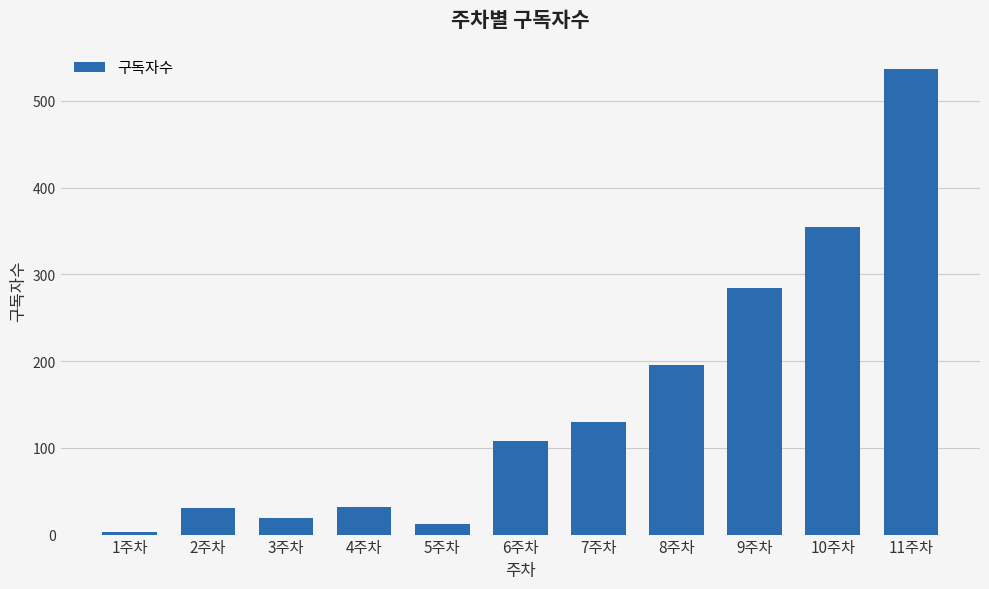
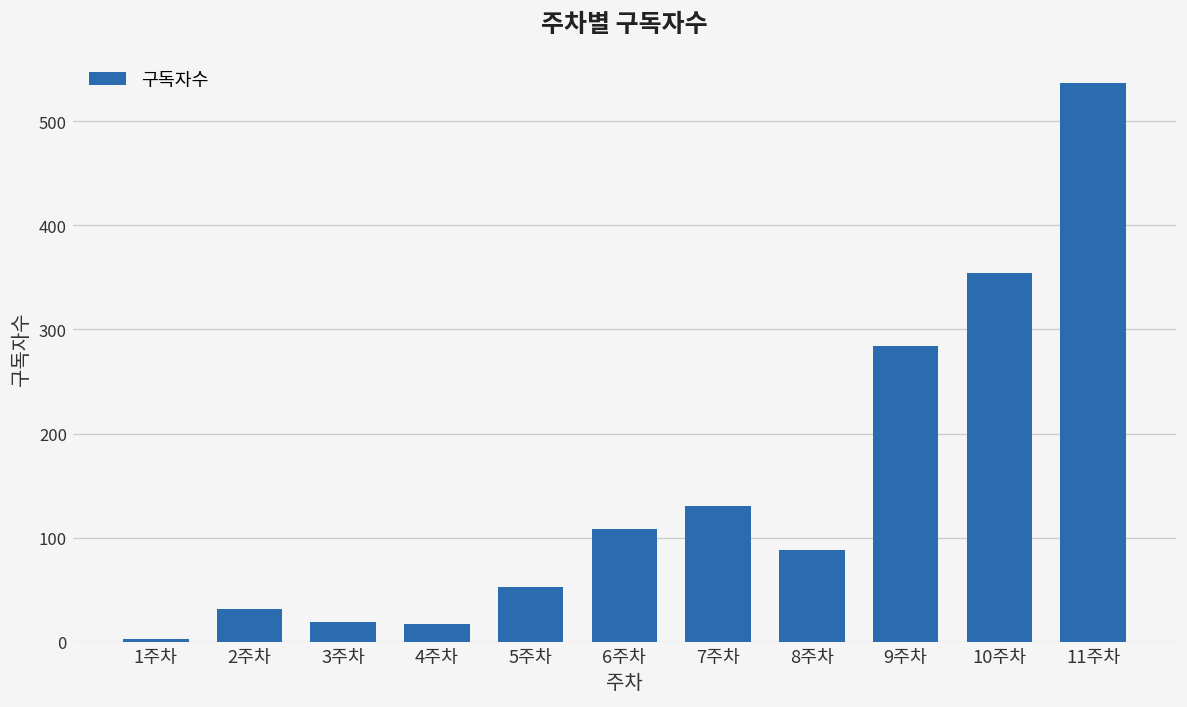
4주차: 30 -> 20
5주차: 10 -> 50
8주차: 200 -> 90
